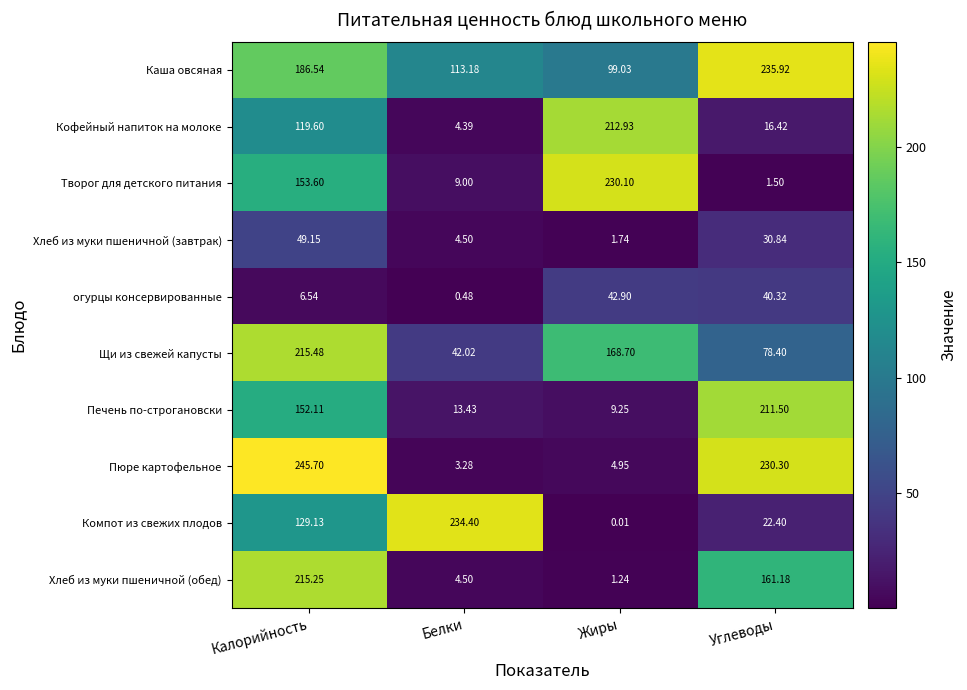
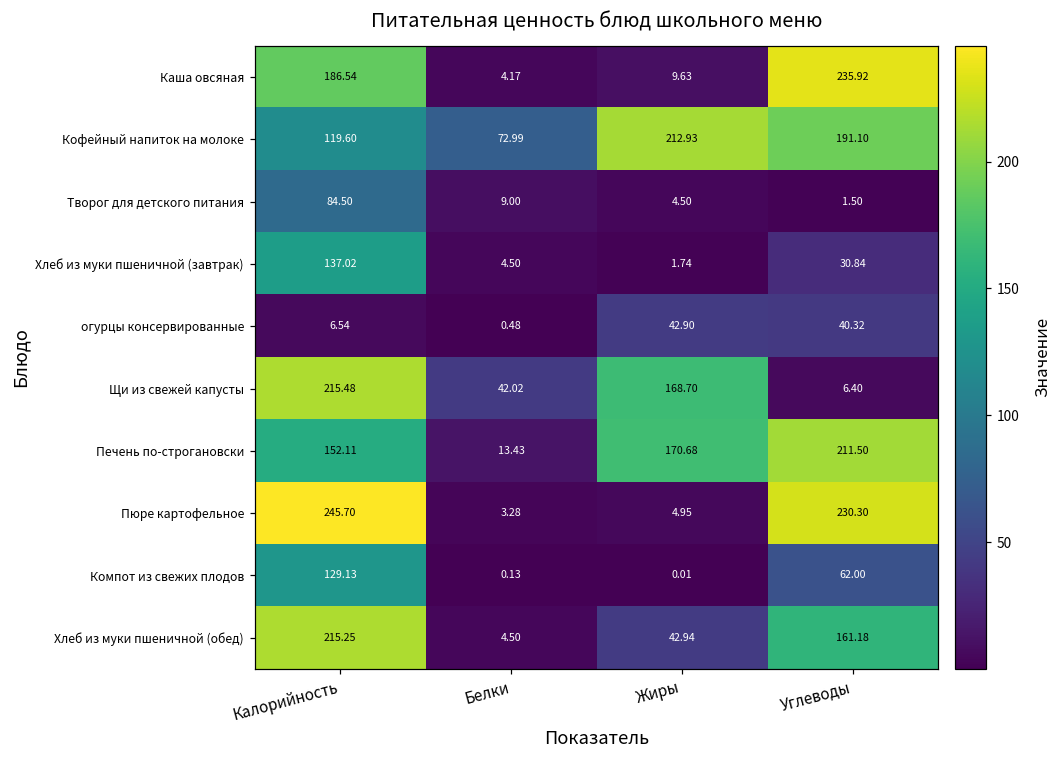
Каша овсяная, Белки: 113.18 -> 4.17
Каша овсяная, Жиры: 99.03 -> 9.63
Кофейный напиток на молоке, Белки: 4.39 -> 72.99
Кофейный напиток на молоке, Углеводы: 16.42 -> 191.10
Творог для детского питания, Калорийность: 153.60 -> 84.50
Творог для детского питания, Жиры: 230.10 -> 4.50
Хлеб из муки пшеничной (завтрак), Калорийность: 49.15 -> 137.02
Щи из свежей капусты, Углеводы: 78.40 -> 6.40
Печень по-строгановски, Жиры: 9.25 -> 170.68
Компот из свежих плодов, Белки: 234.40 -> 0.13
Компот из свежих плодов, Углеводы: 22.40 -> 62.00
Хлеб из муки пшеничной (обед), Жиры: 1.24 -> 42.94
